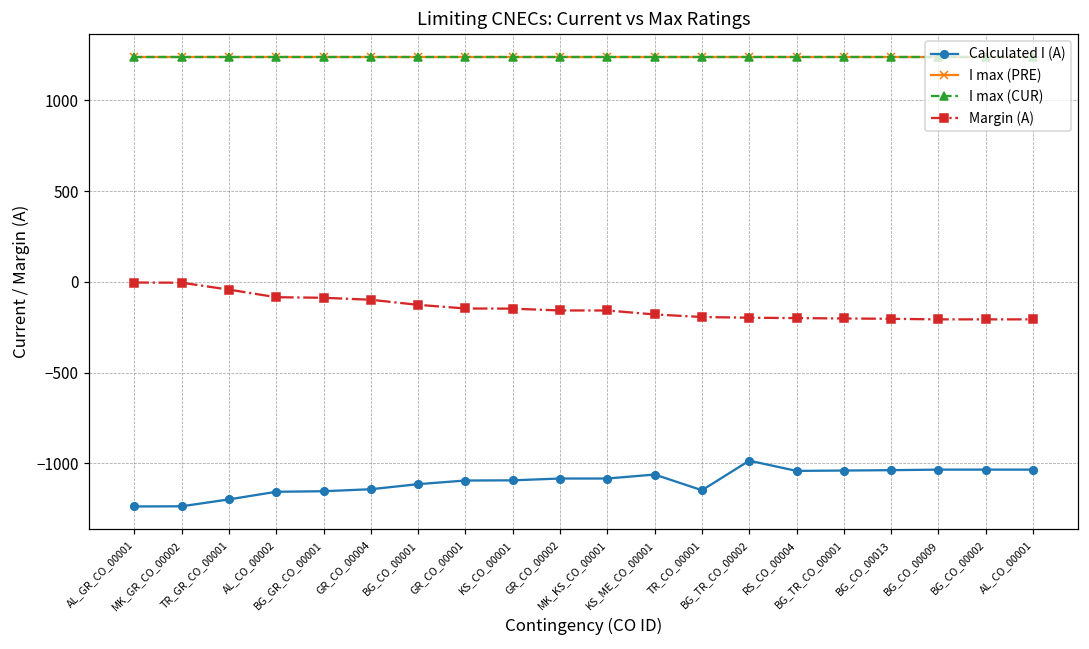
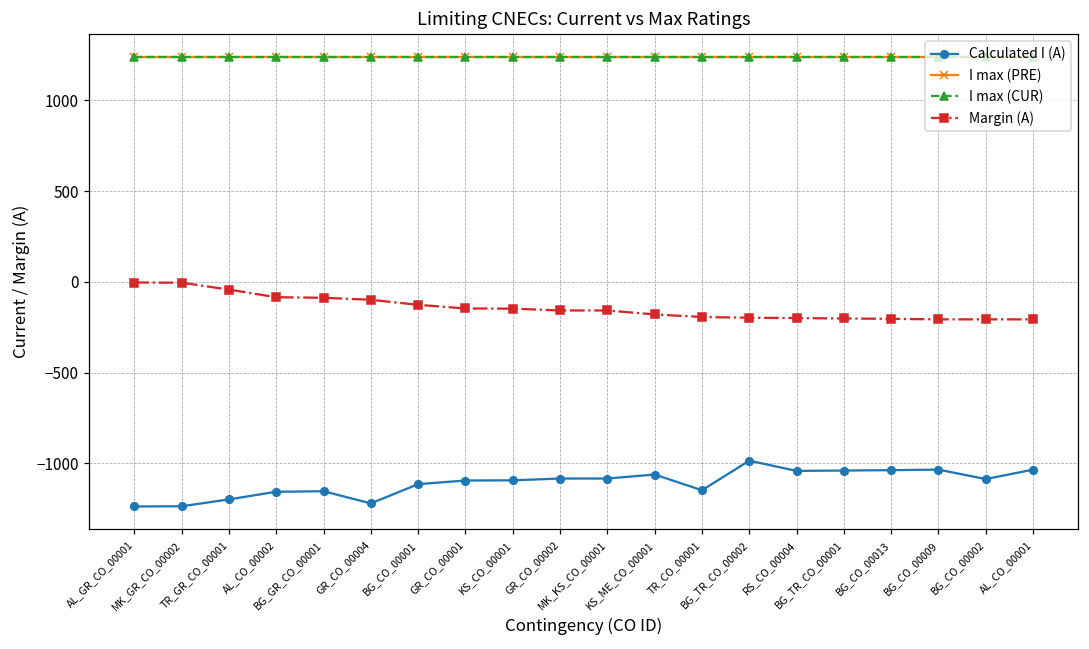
Calculated I (A), GR_CO_00004: -1140 -> -1220
Calculated I (A), BG_CO_00002: -1030 -> -1090
